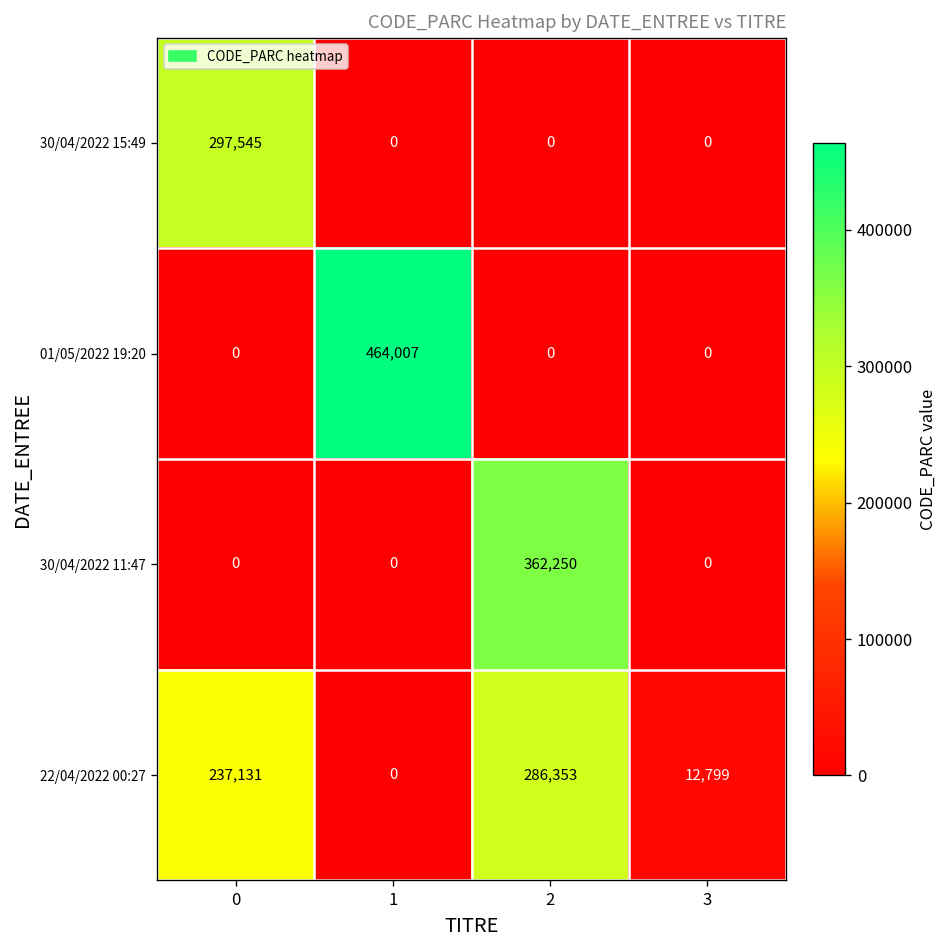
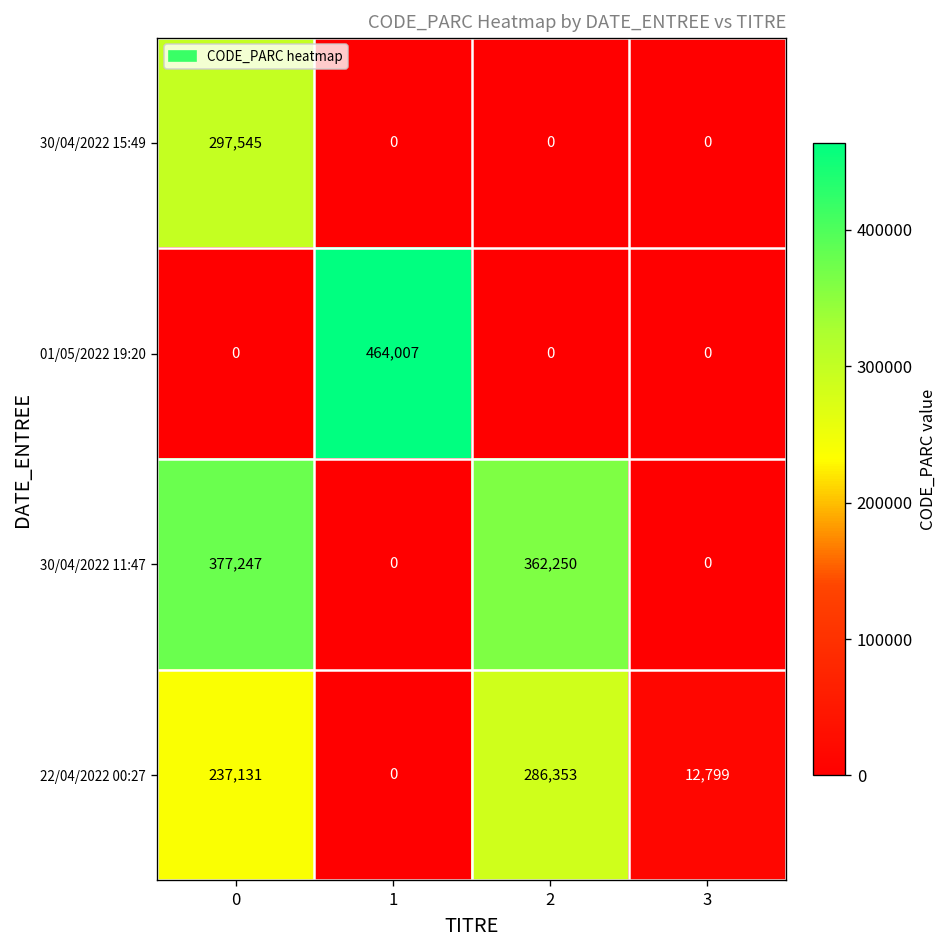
30/04/2022 11:47, 0: 0 -> 377,247
